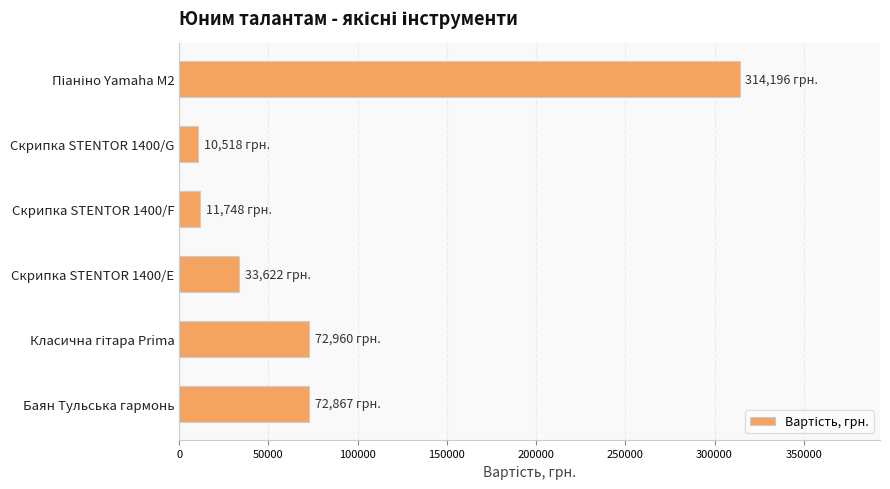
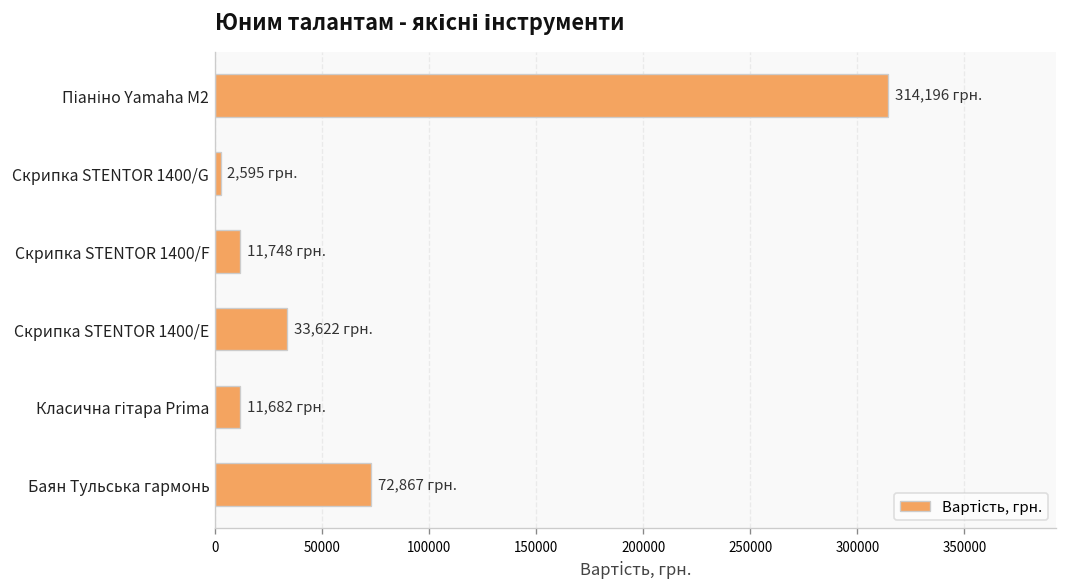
Скрипка STENTOR 1400/G: 10,518 -> 2,595
Класична гітара Prima: 72,960 -> 11,682
